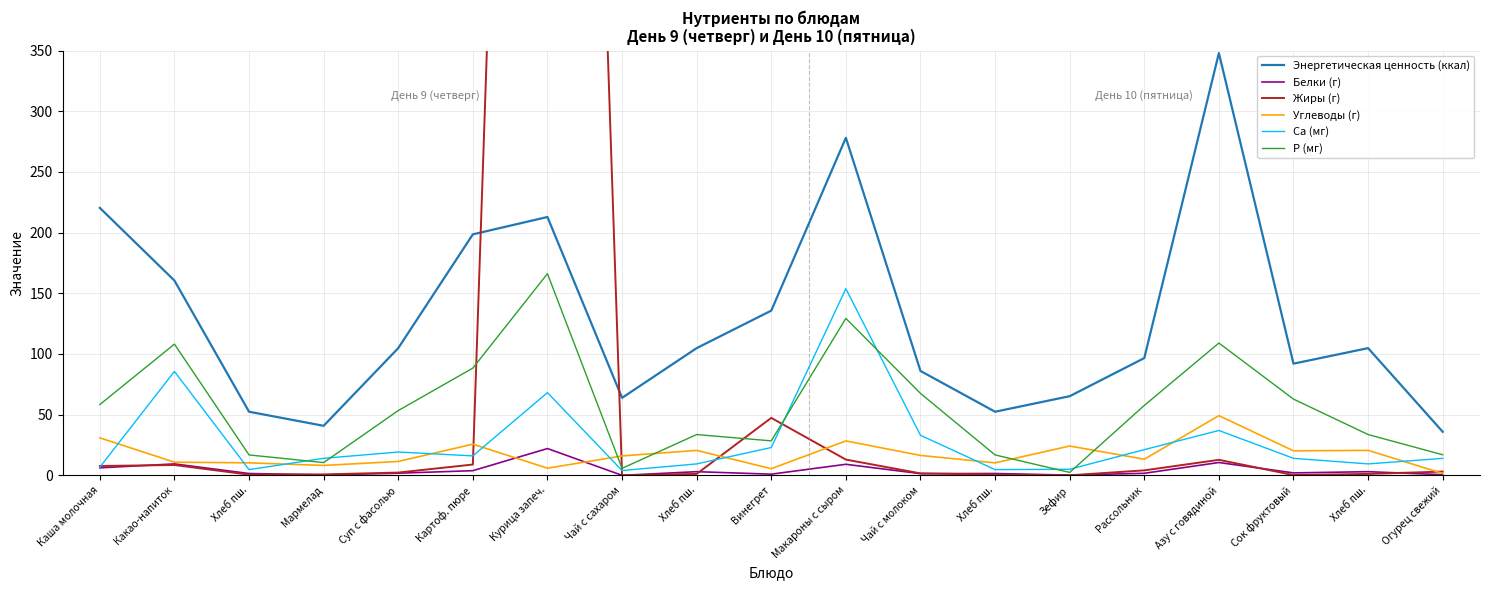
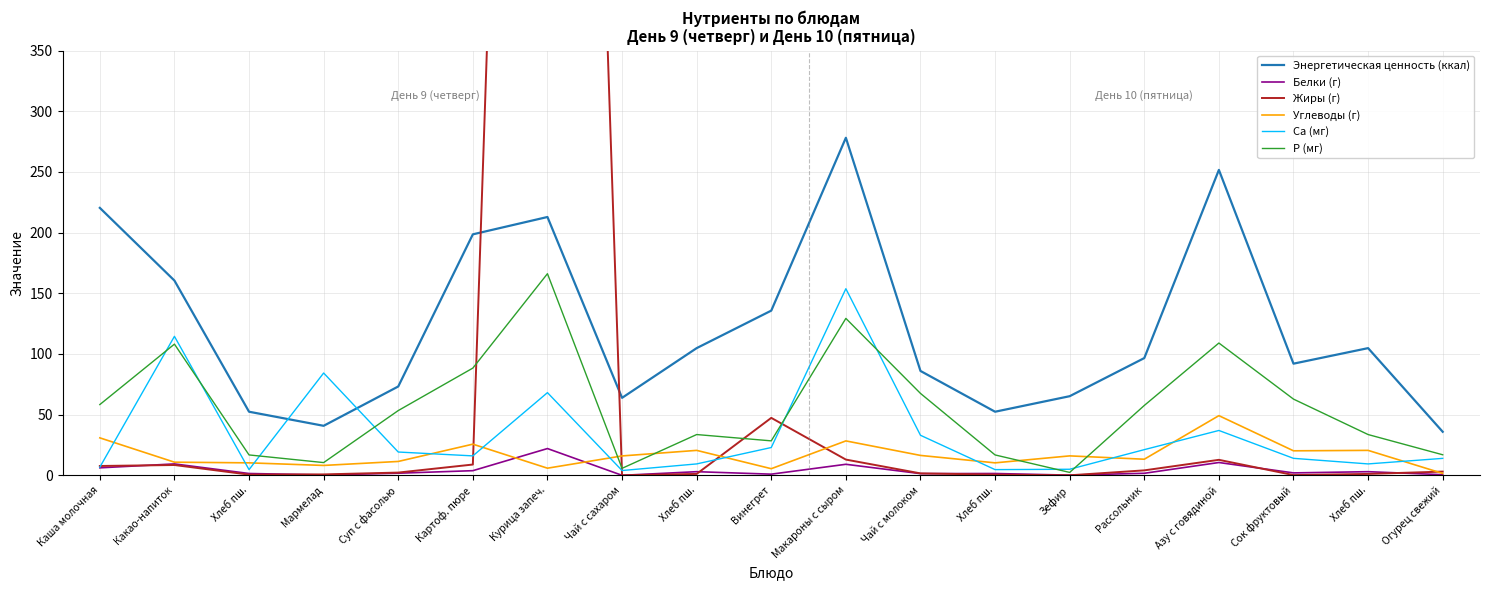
Ca (мг), Какао-напиток: 86 -> 115
Ca (мг), Мармелад: 14 -> 84
Энергетическая ценность (ккал), Суп с фасолью: 105 -> 73
Углеводы (г), Зефир: 24 -> 16
Энергетическая ценность (ккал), Азу с говядиной: 348 -> 252
